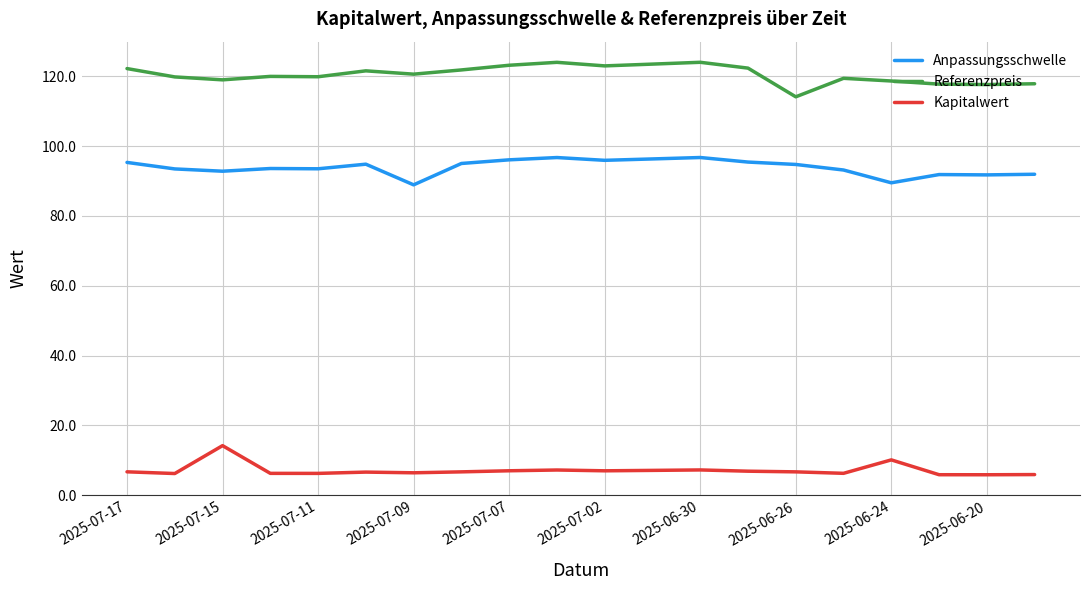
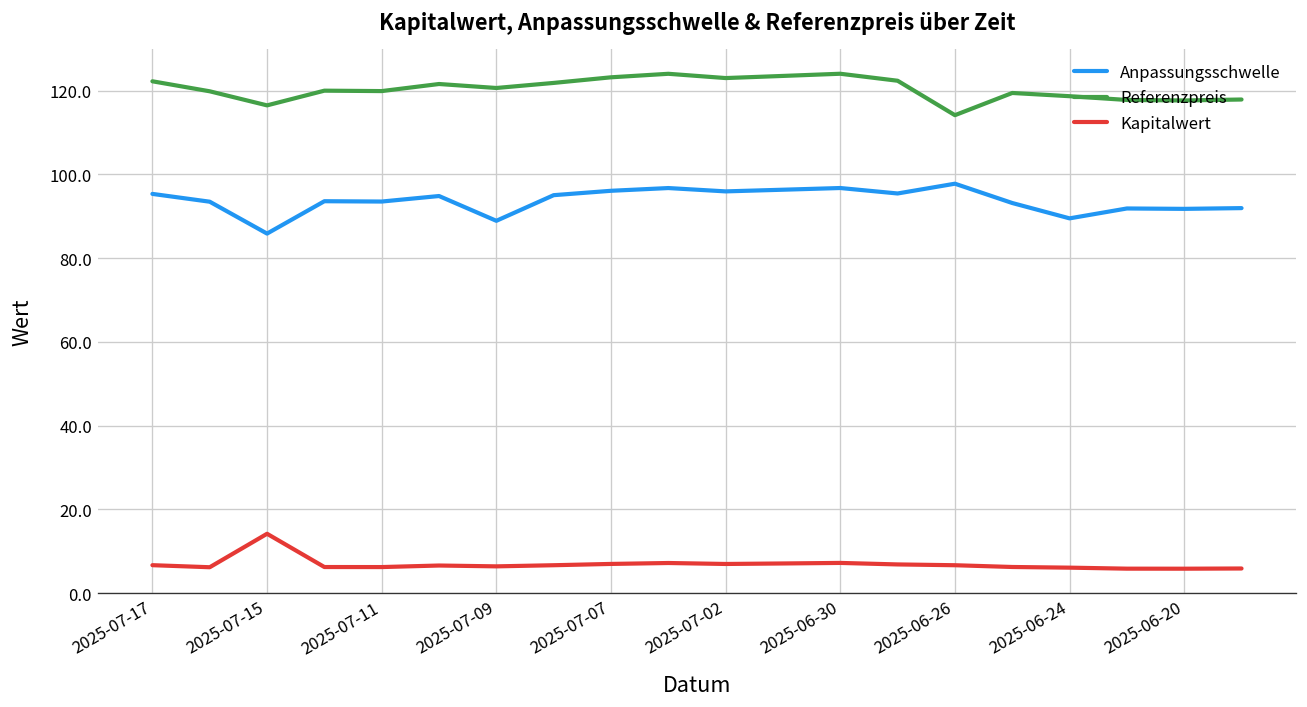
Anpassungsschwelle, 2025-07-15: 93 -> 86
Referenzpreis, 2025-07-15: 119 -> 116
Anpassungsschwelle, 2025-06-26: 95 -> 98
Kapitalwert, 2025-06-24: 10 -> 6
